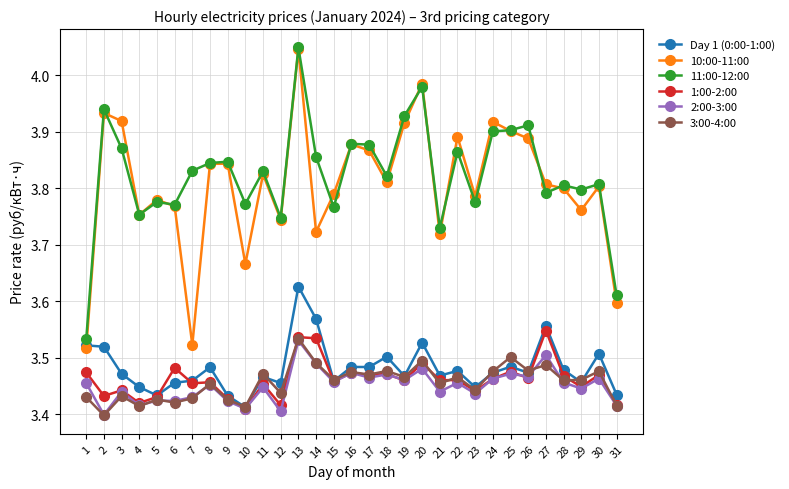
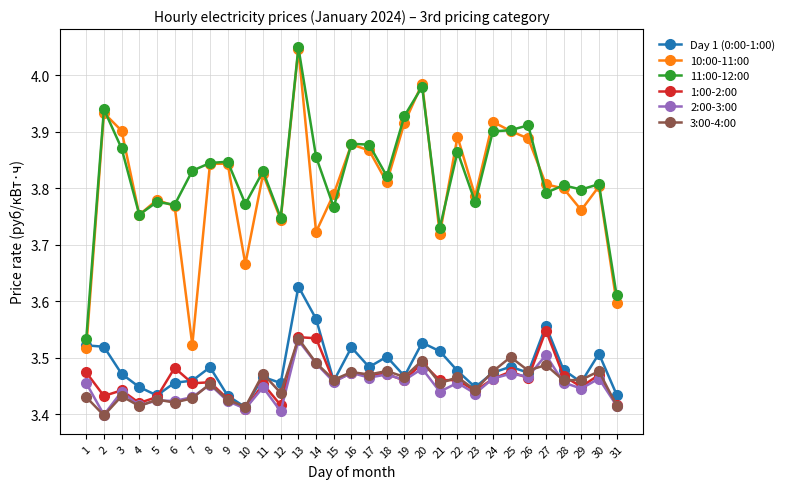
10:00-11:00, 3: 3.92 -> 3.90
Day 1 (0:00-1:00), 16: 3.48 -> 3.52
Day 1 (0:00-1:00), 21: 3.47 -> 3.51
